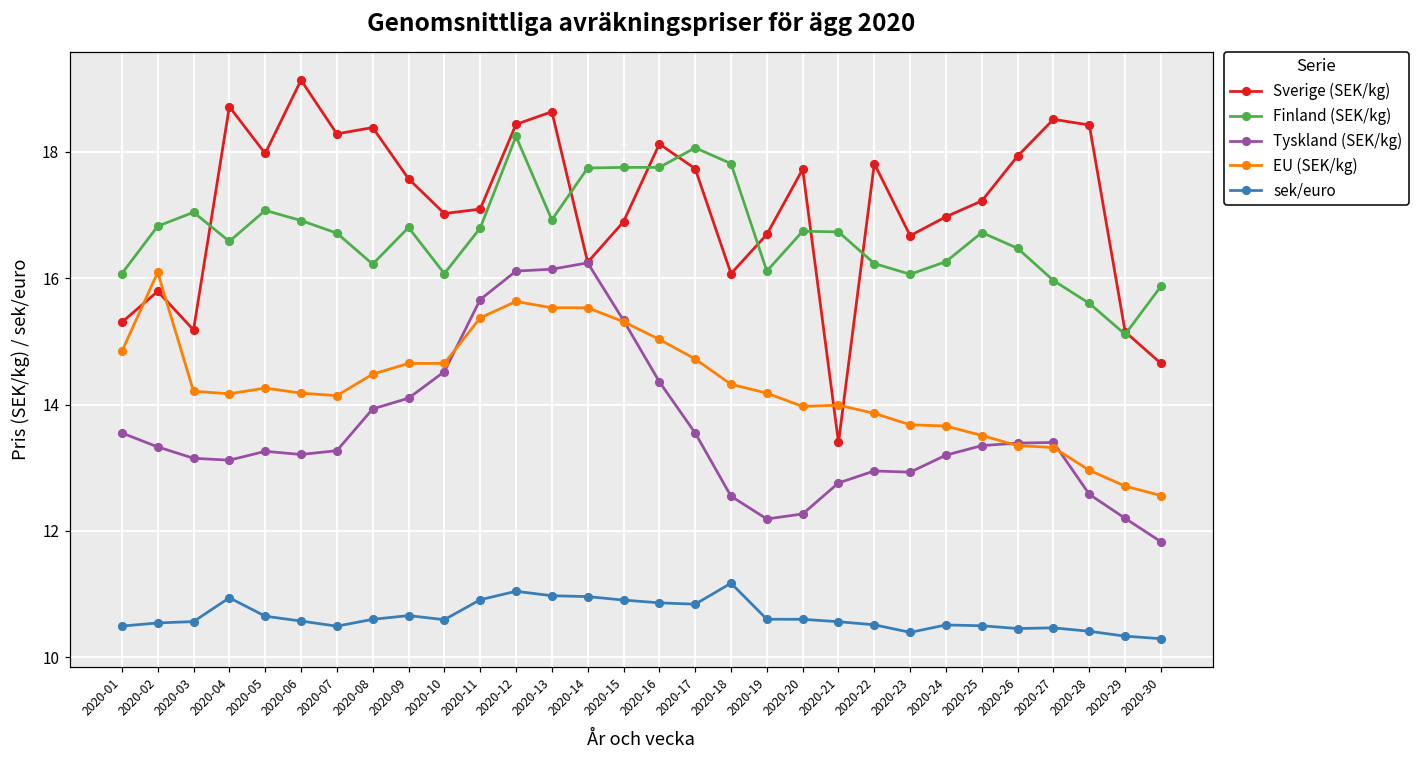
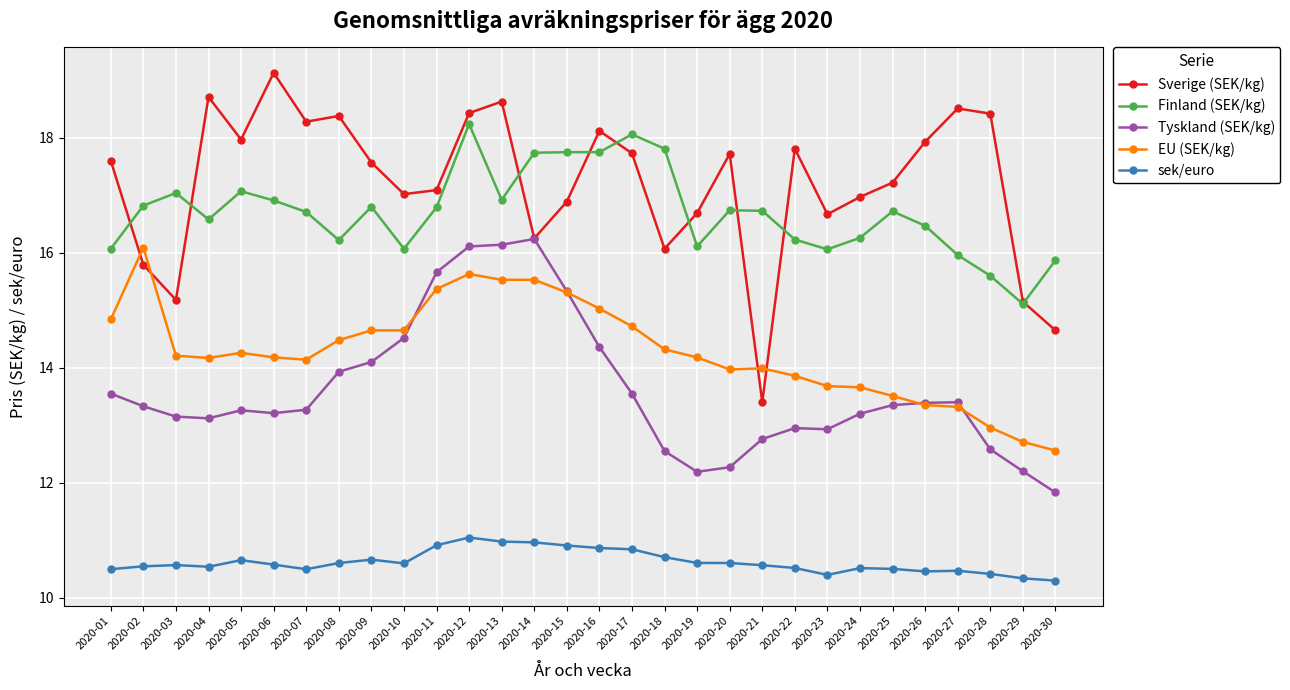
Sverige (SEK/kg), 2020-01: 15.3 -> 17.6
sek/euro, 2020-04: 10.9 -> 10.5
sek/euro, 2020-18: 11.2 -> 10.7
